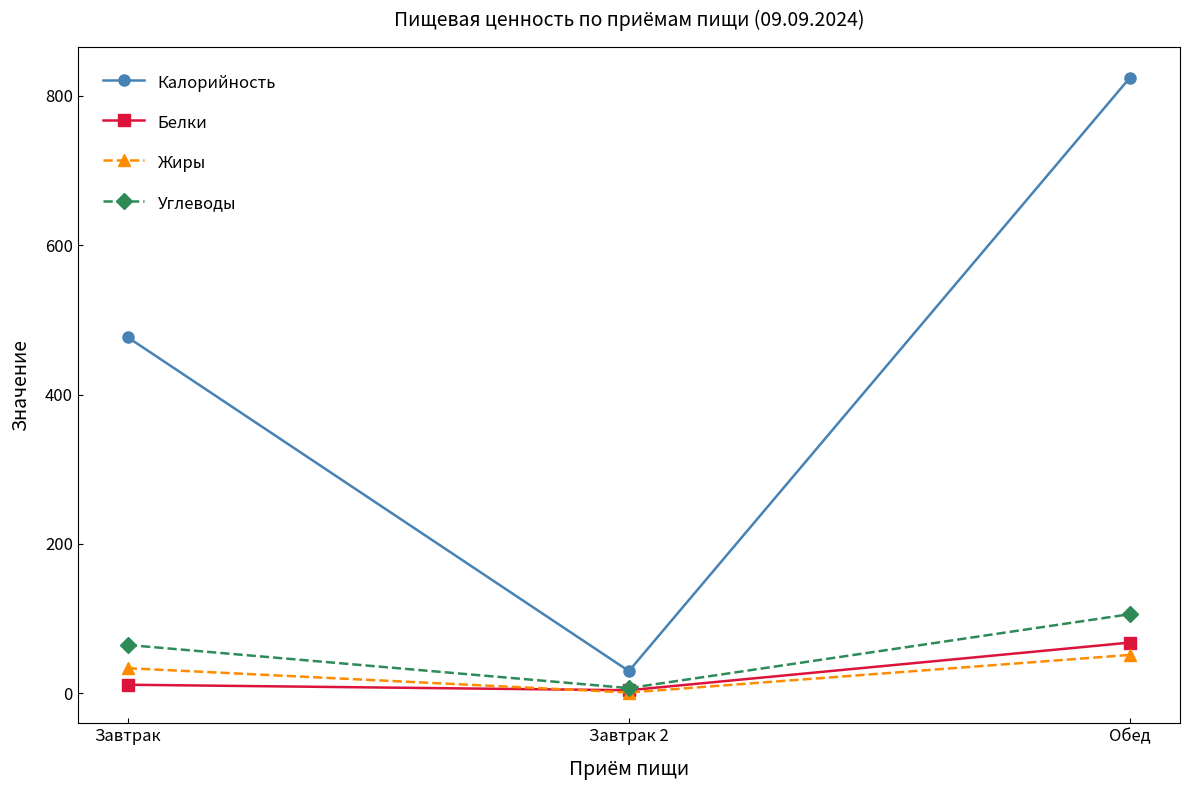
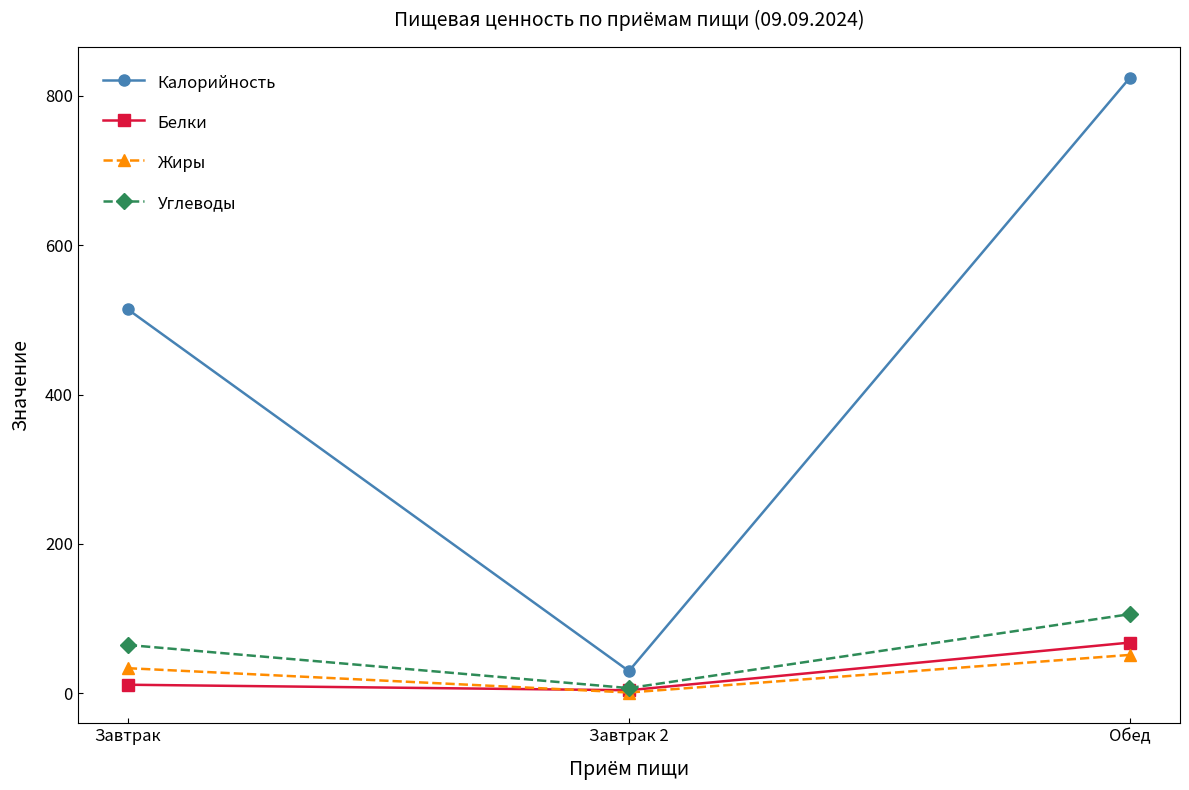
Калорийность, Завтрак: 480 -> 510
